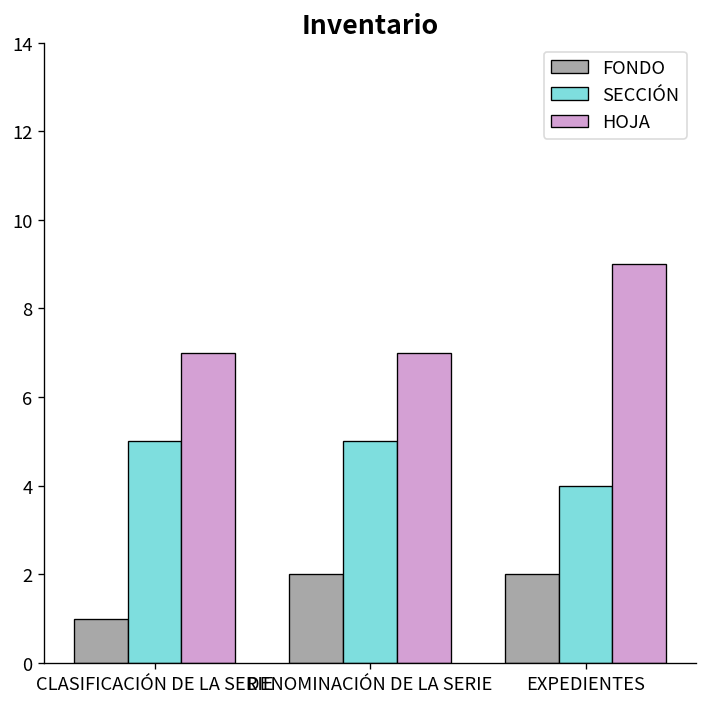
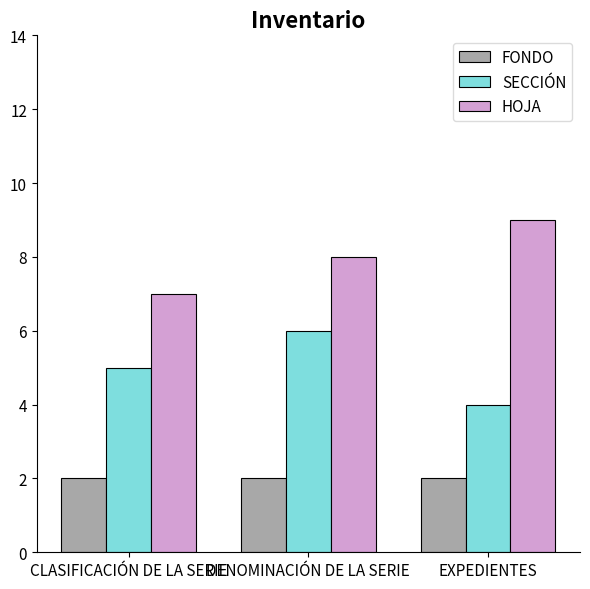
FONDO, CLASIFICACIÓN DE LA SERIE: 1 -> 2
SECCIÓN, DENOMINACIÓN DE LA SERIE: 5 -> 6
HOJA, DENOMINACIÓN DE LA SERIE: 7 -> 8
